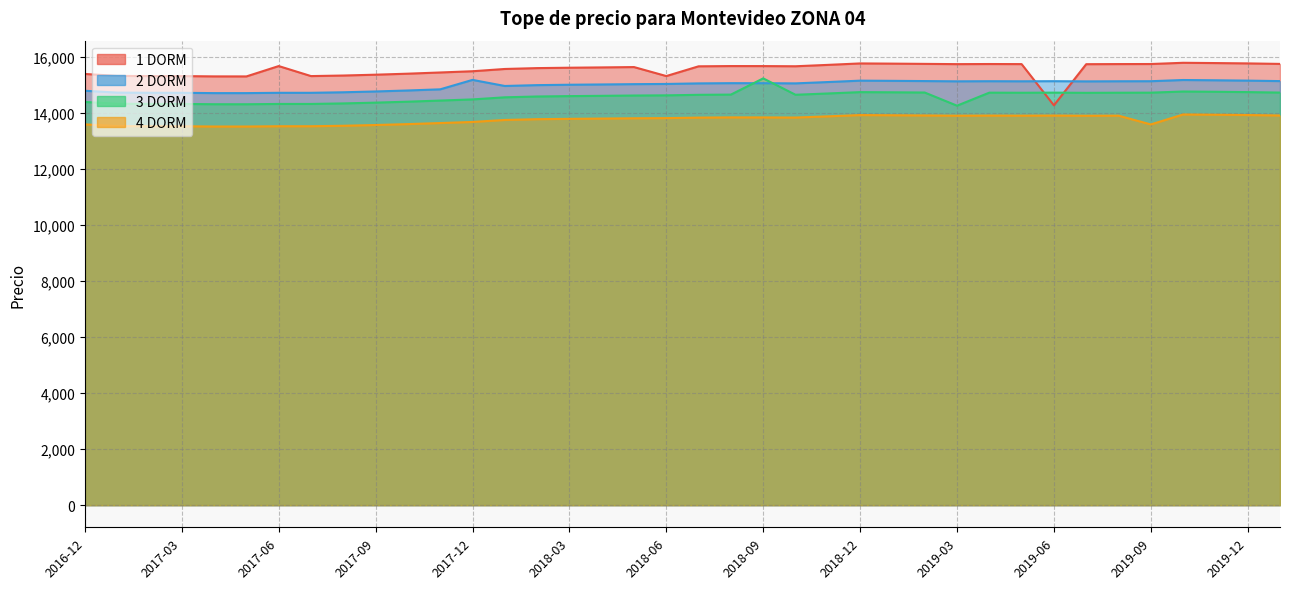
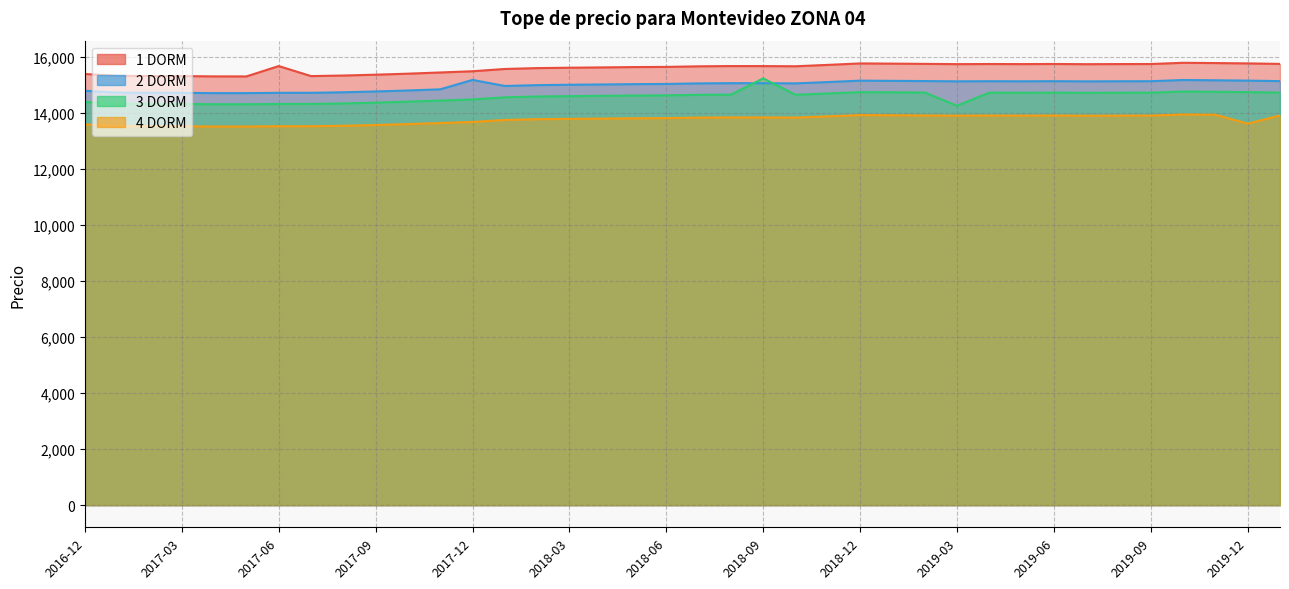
1 DORM, 2018-06: 15,300 -> 15,700
1 DORM, 2019-06: 14,300 -> 15,800
4 DORM, 2019-09: 13,600 -> 13,900
4 DORM, 2019-12: 13,900 -> 13,600
